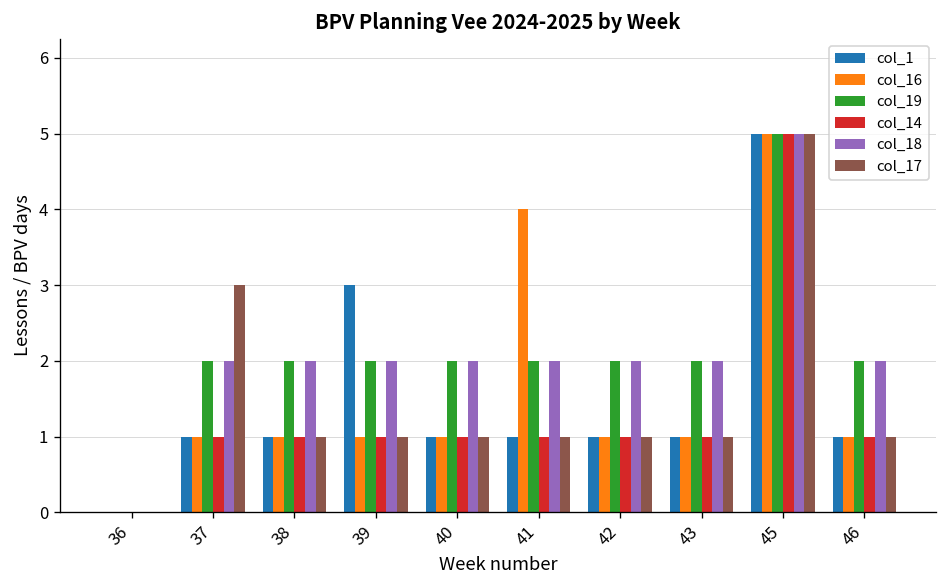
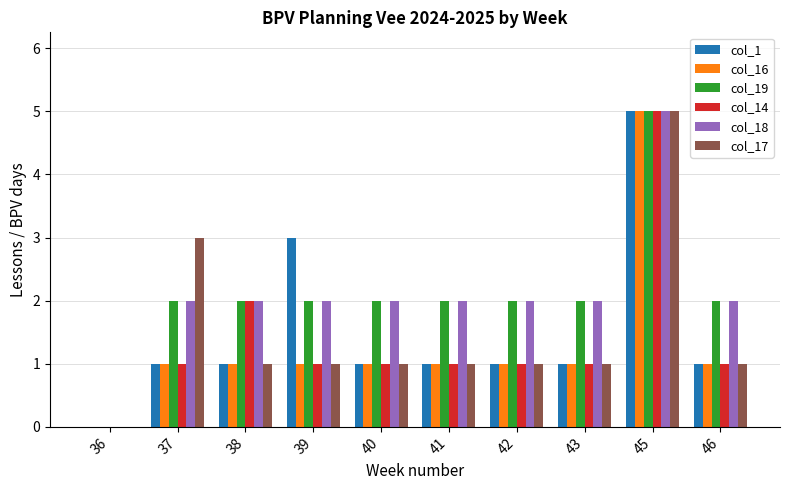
col_14, 38: 1 -> 2
col_16, 41: 4 -> 1
